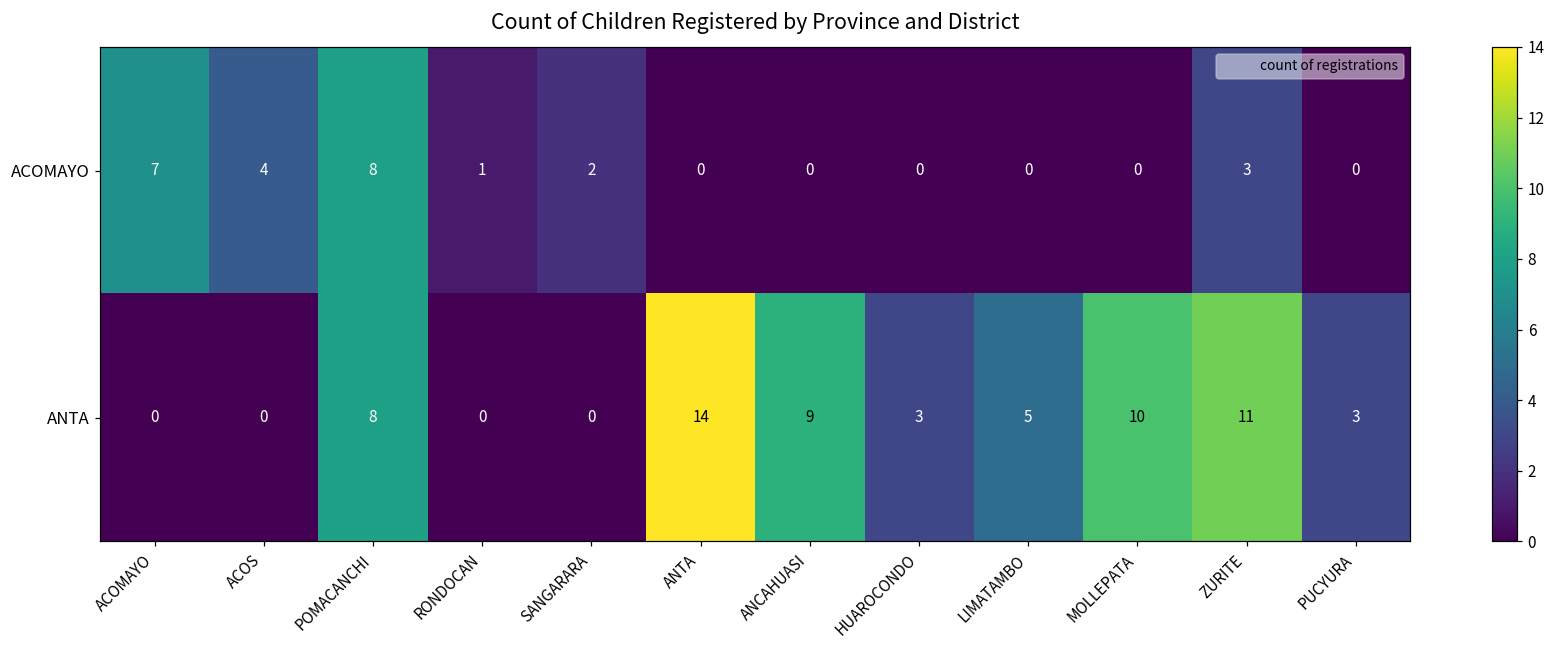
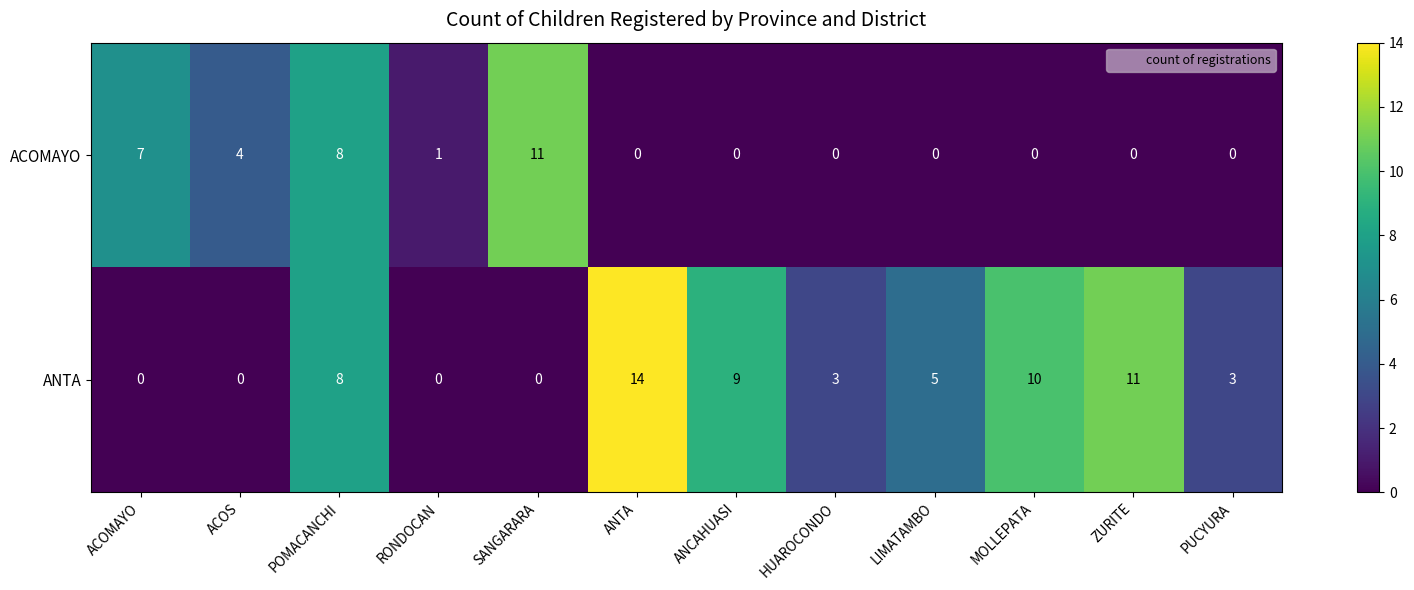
ACOMAYO, SANGARARA: 2 -> 11
ACOMAYO, ZURITE: 3 -> 0
